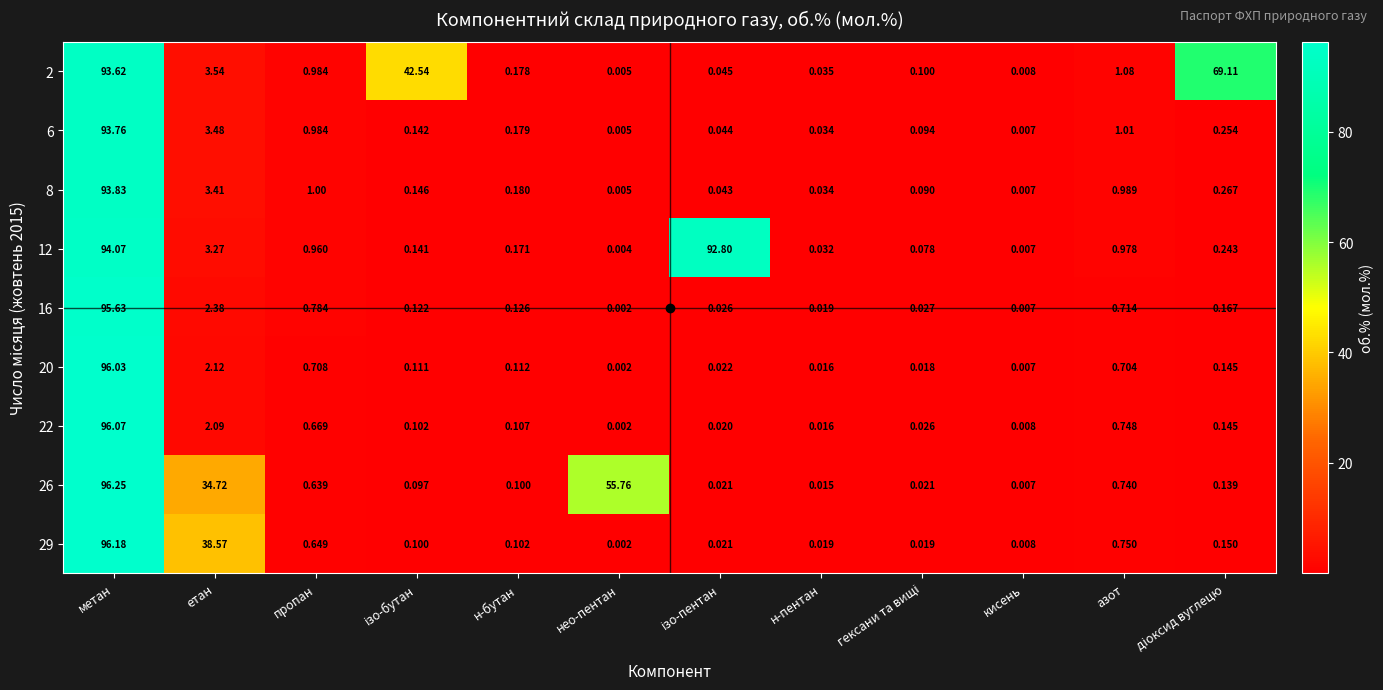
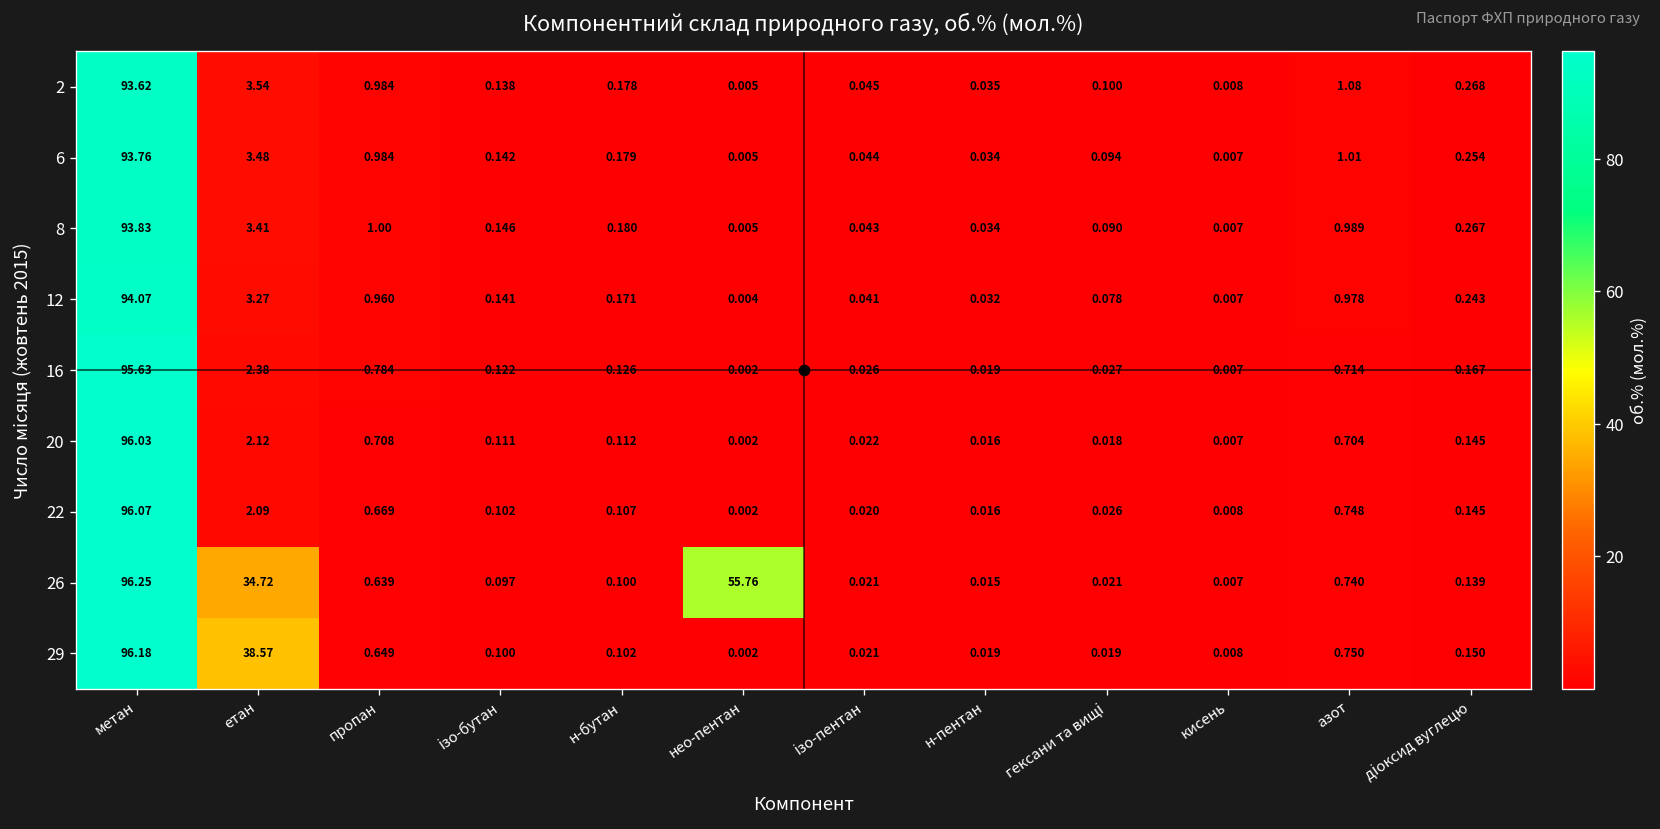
2, ізо-бутан: 42.54 -> 0.138
2, діоксид вуглецю: 69.11 -> 0.268
12, ізо-пентан: 92.80 -> 0.041
